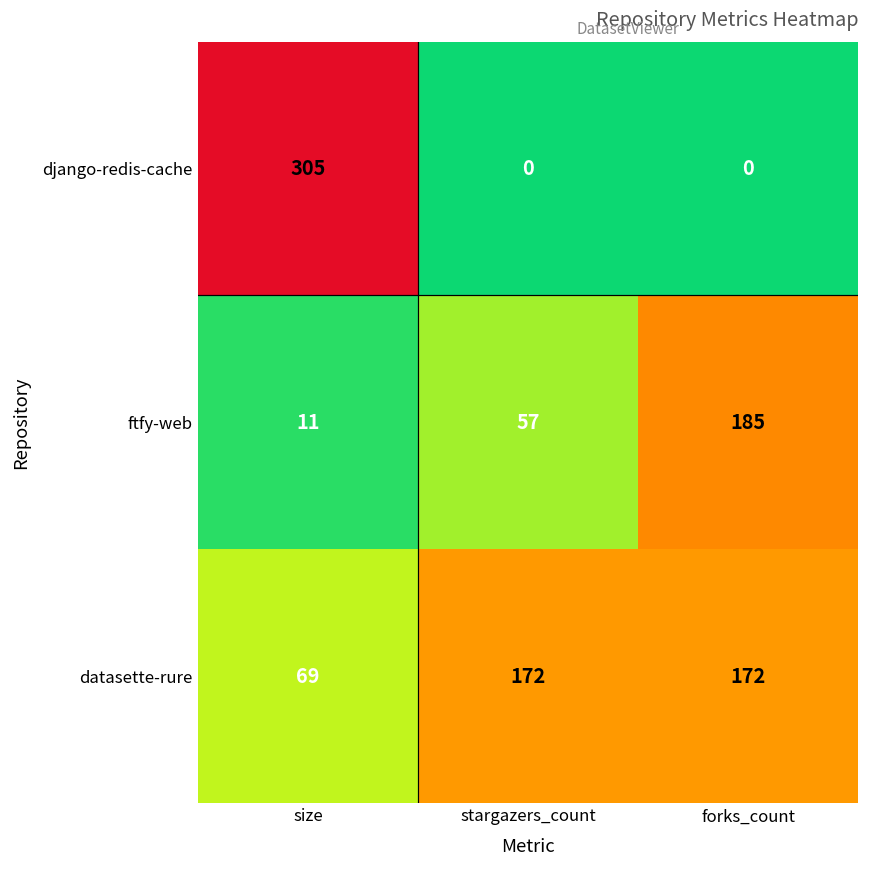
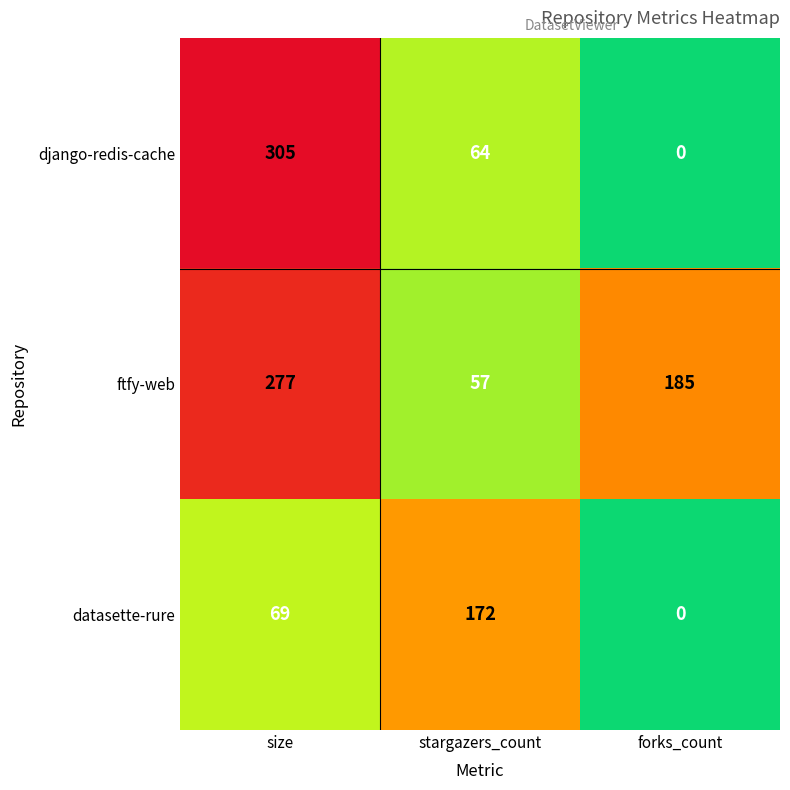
django-redis-cache, stargazers_count: 0 -> 64
ftfy-web, size: 11 -> 277
datasette-rure, forks_count: 172 -> 0
